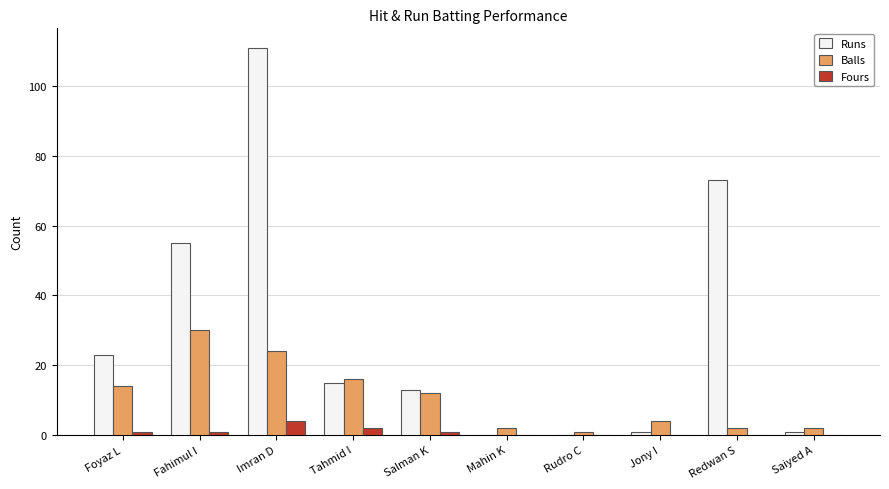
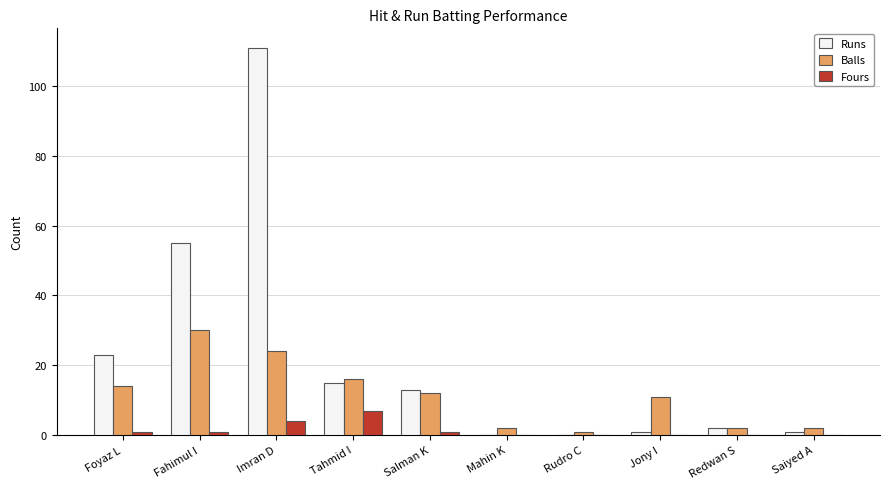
Fours, Tahmid I: 2 -> 7
Balls, Jony I: 4 -> 11
Runs, Redwan S: 73 -> 2
